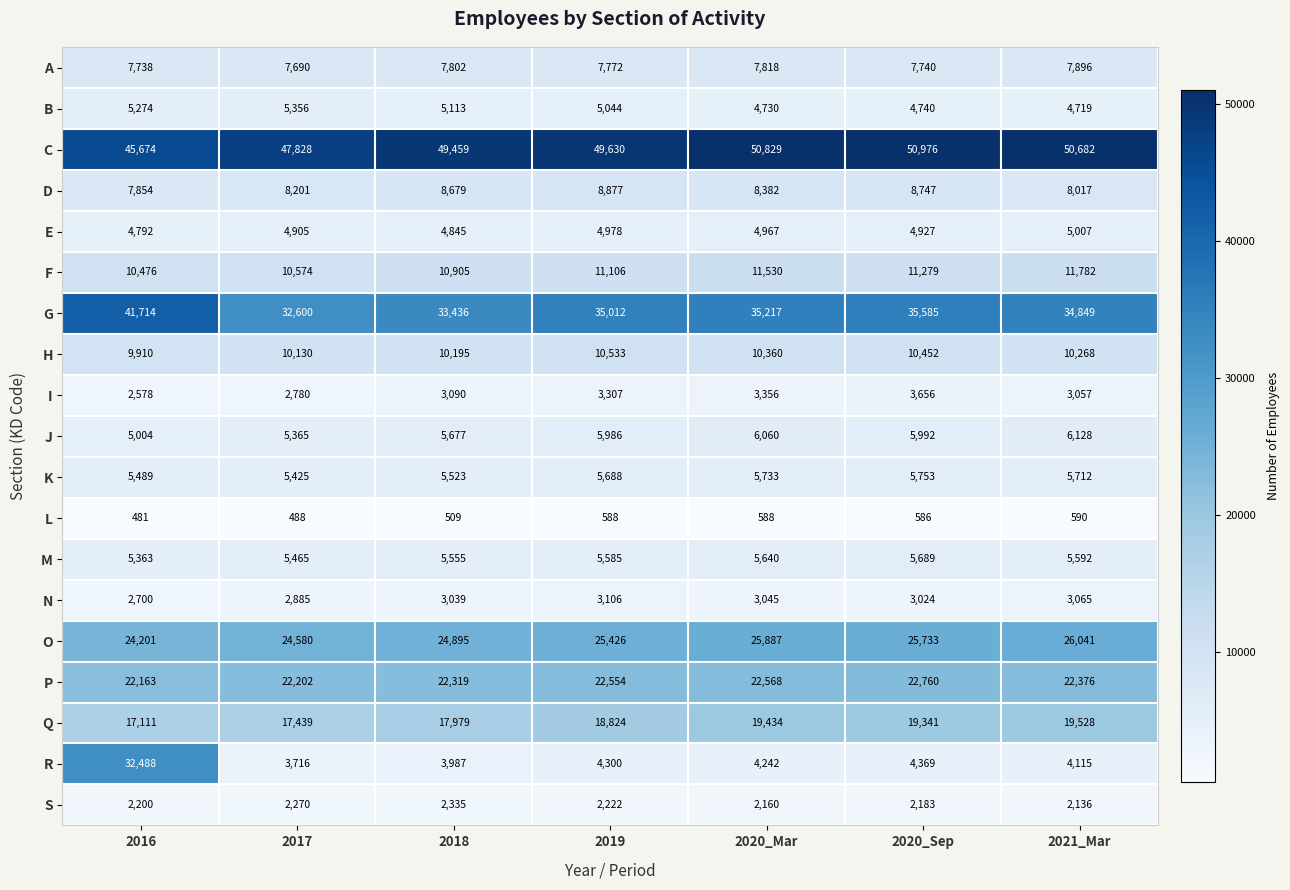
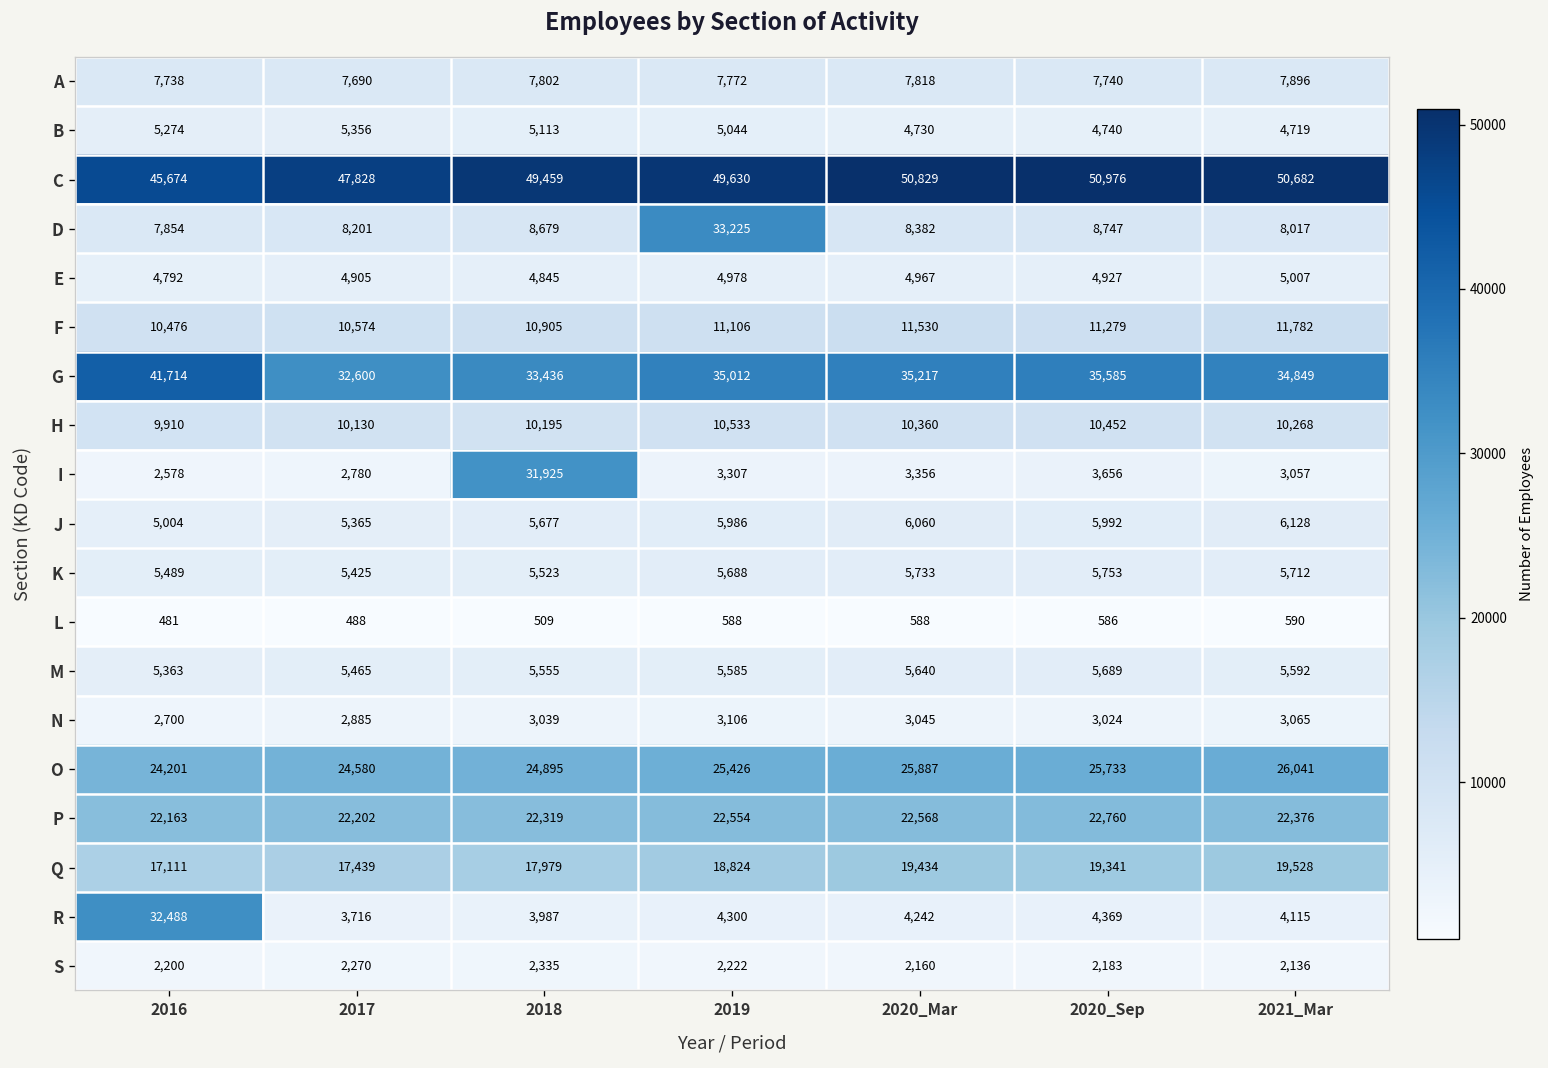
D, 2019: 8,877 -> 33,225
I, 2018: 3,090 -> 31,925
